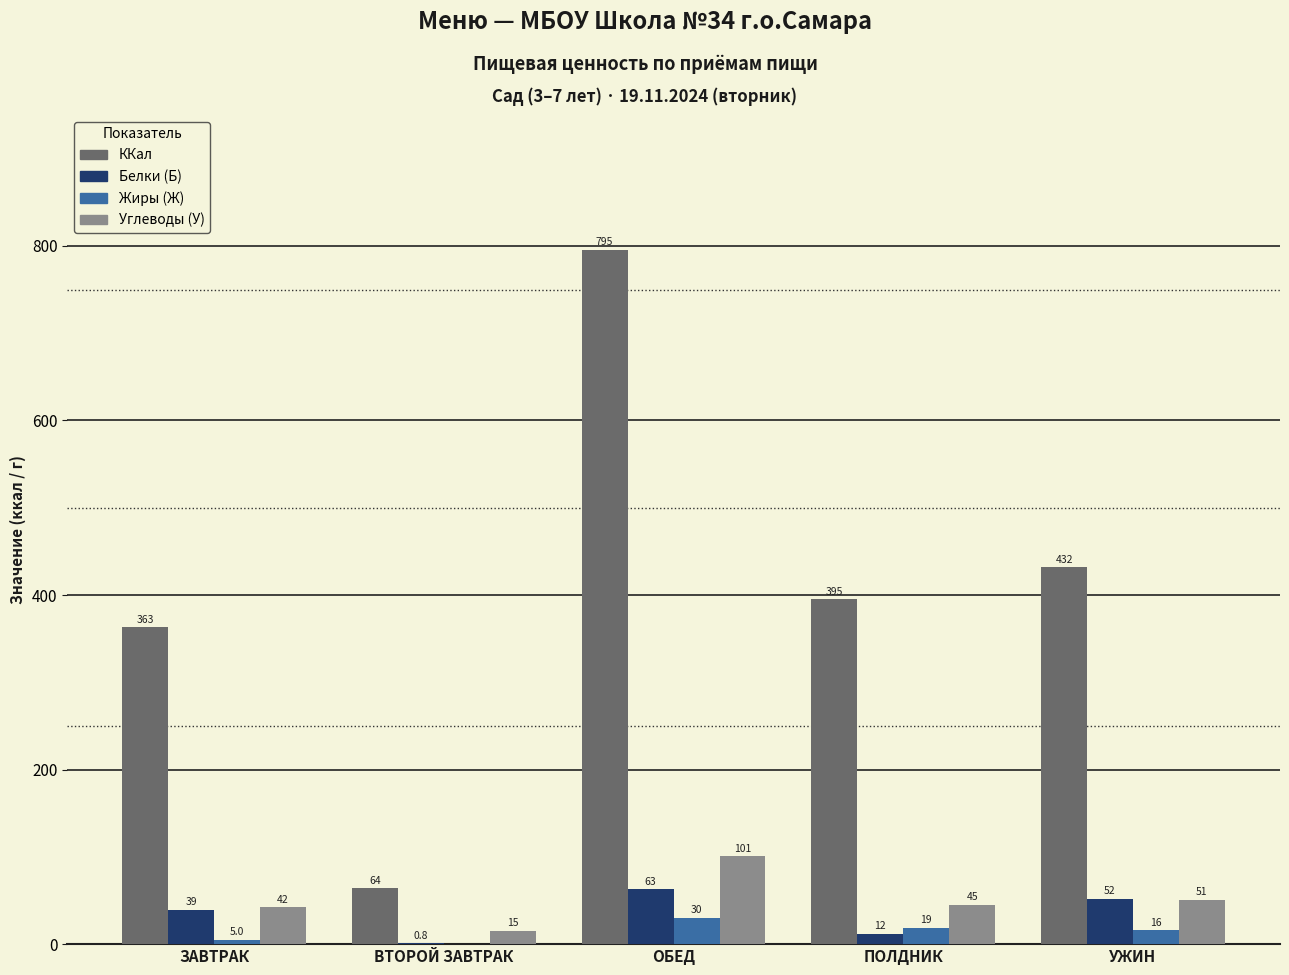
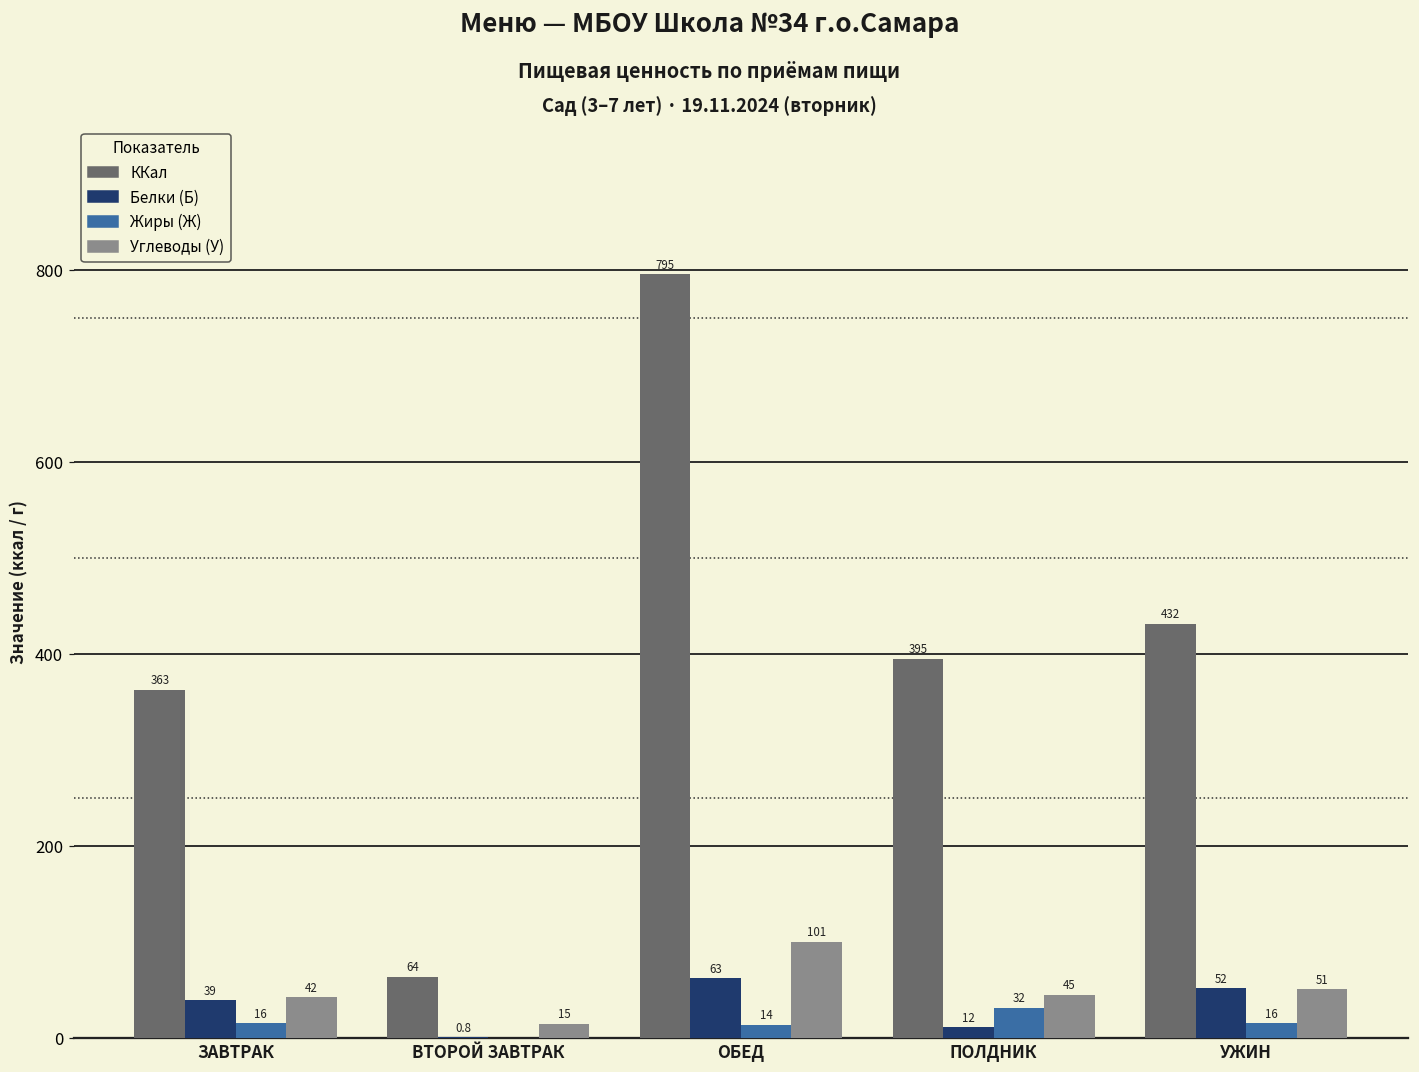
Жиры (Ж), ЗАВТРАК: 5.0 -> 16
Жиры (Ж), ОБЕД: 30 -> 14
Жиры (Ж), ПОЛДНИК: 19 -> 32
